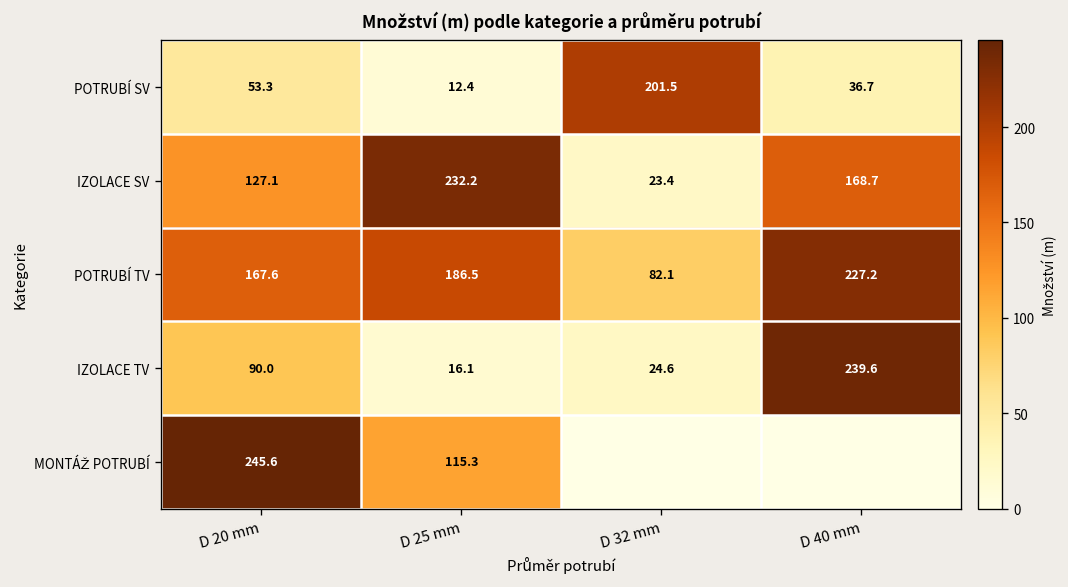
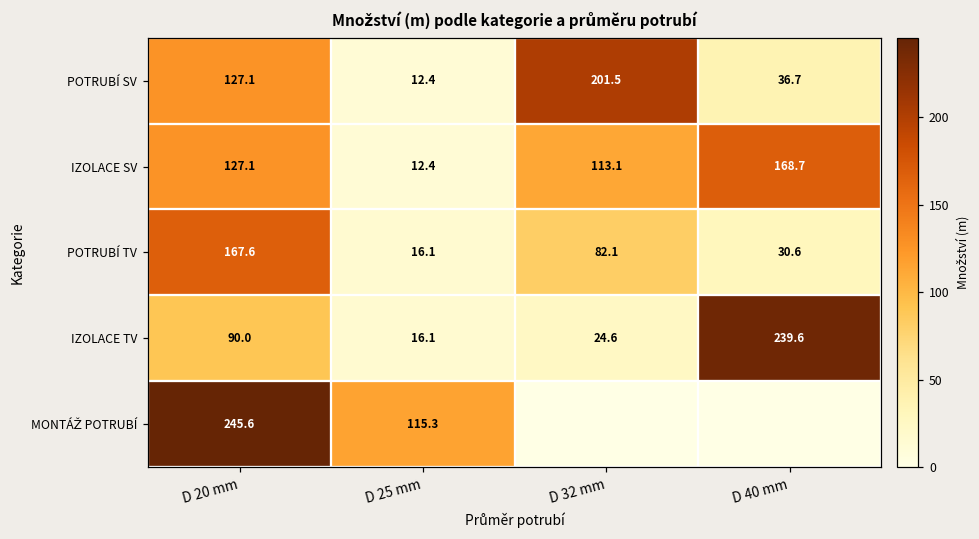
POTRUBÍ SV, D 20 mm: 53.3 -> 127.1
IZOLACE SV, D 25 mm: 232.2 -> 12.4
IZOLACE SV, D 32 mm: 23.4 -> 113.1
POTRUBÍ TV, D 25 mm: 186.5 -> 16.1
POTRUBÍ TV, D 40 mm: 227.2 -> 30.6
